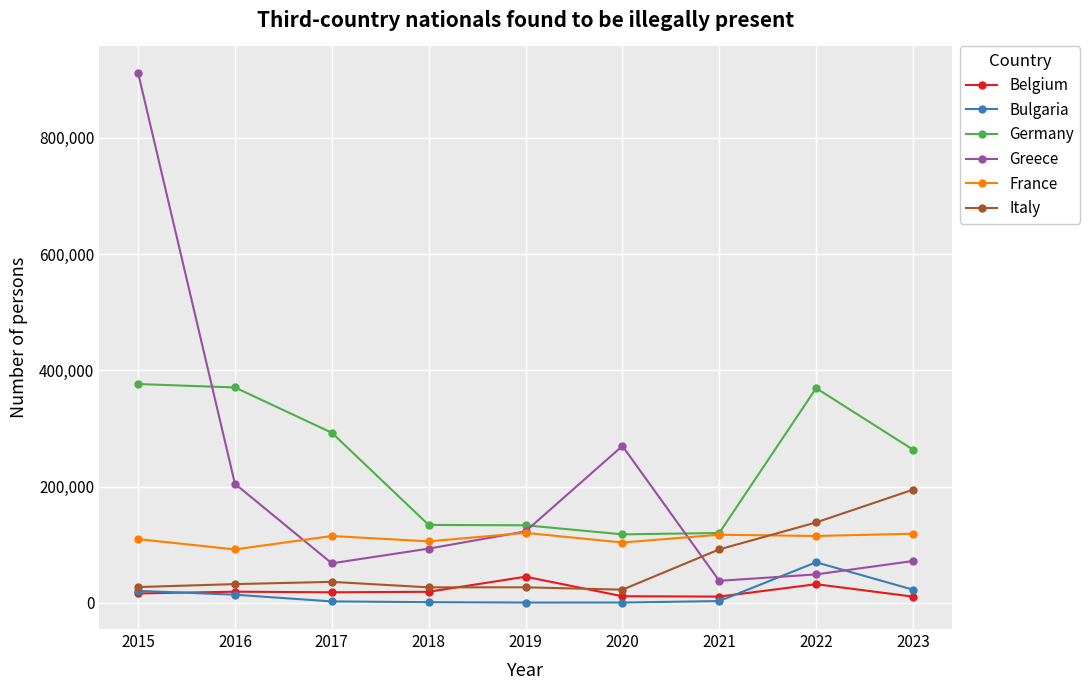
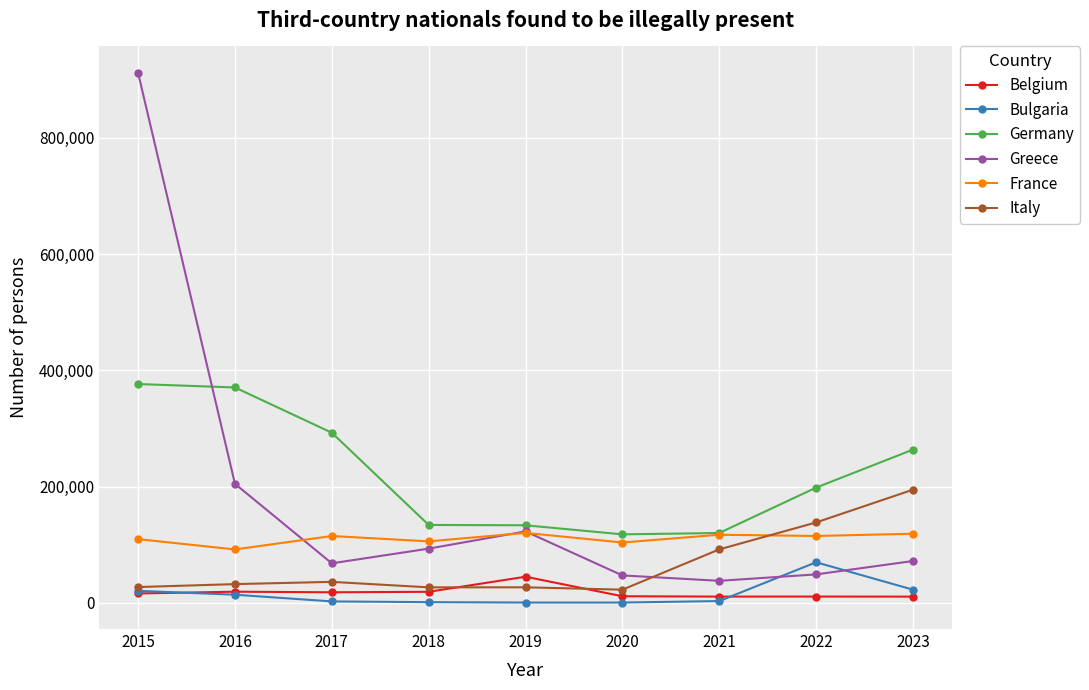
Greece, 2020: 270,000 -> 50,000
Belgium, 2022: 30,000 -> 10,000
Germany, 2022: 370,000 -> 200,000
